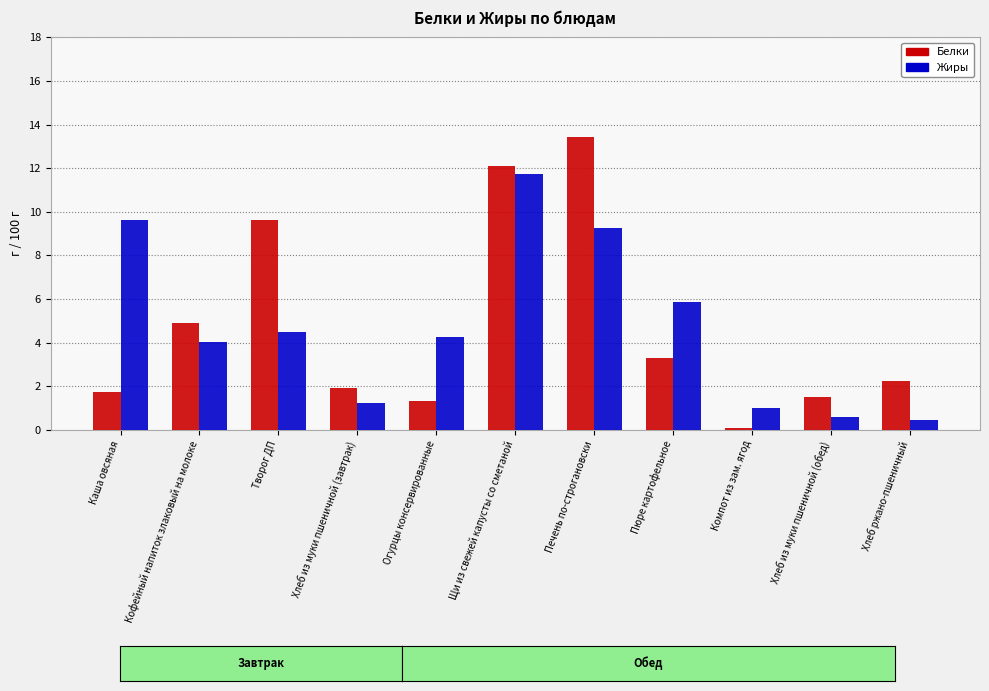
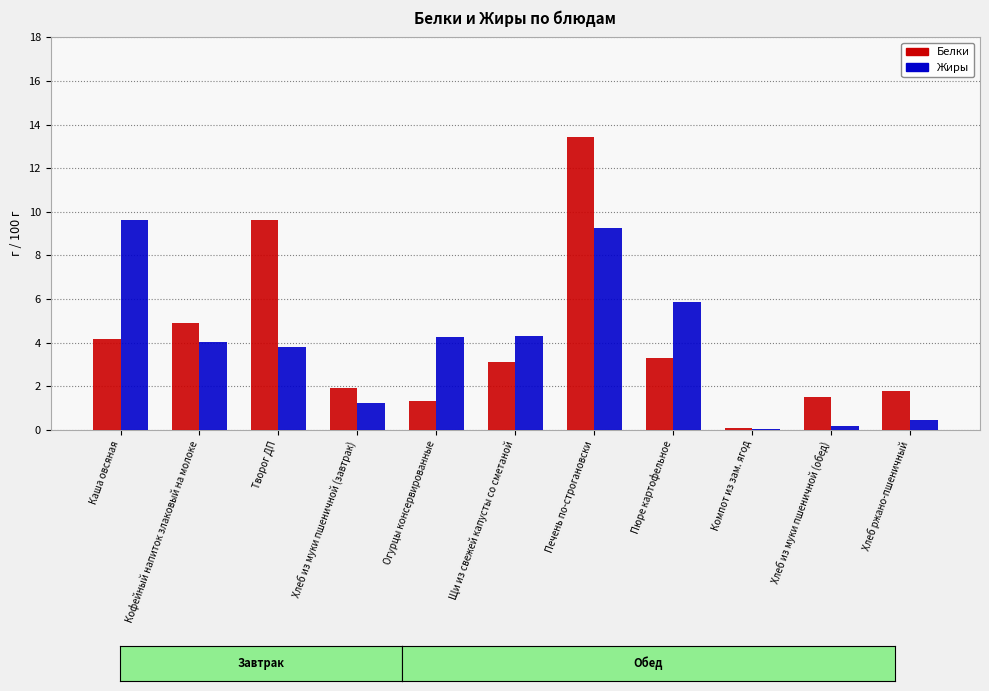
Белки, Каша овсяная: 1.7 -> 4.2
Жиры, Творог ДП: 4.5 -> 3.8
Белки, Щи из свежей капусты со сметаной: 12.1 -> 3.1
Жиры, Щи из свежей капусты со сметаной: 11.7 -> 4.3
Жиры, Компот из зам. ягод: 1.0 -> 0.0
Жиры, Хлеб из муки пшеничной (обед): 0.6 -> 0.2
Белки, Хлеб ржано-пшеничный: 2.2 -> 1.8
